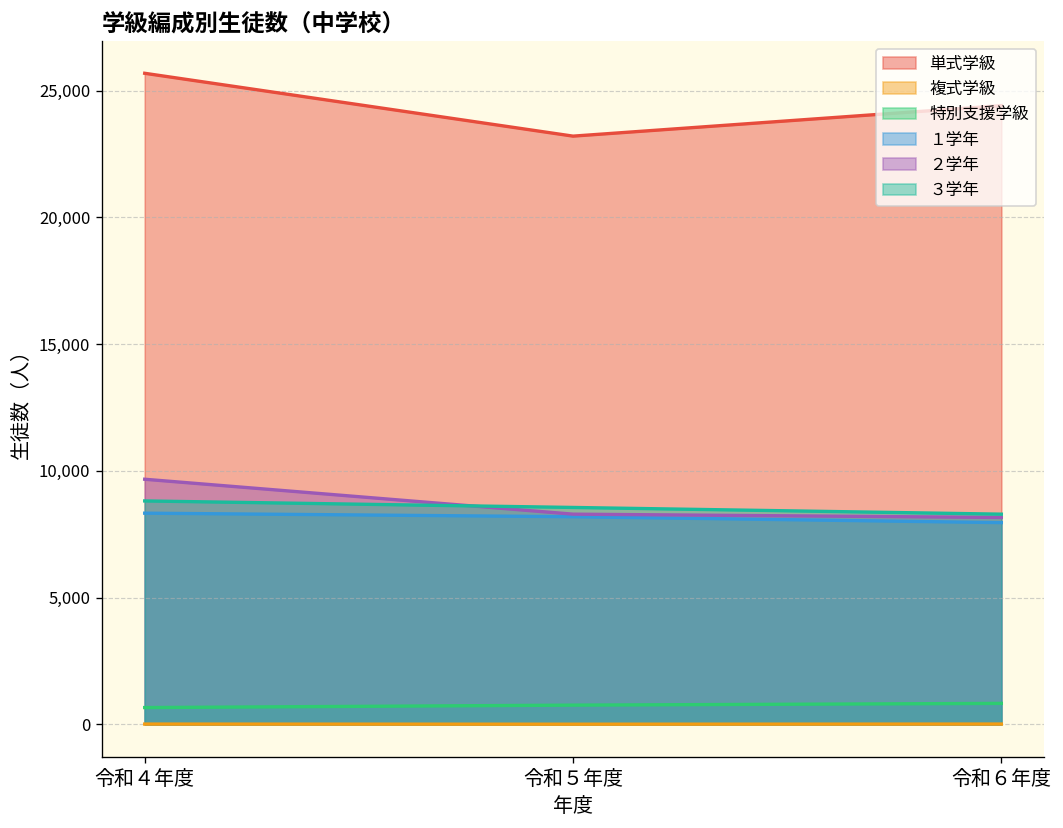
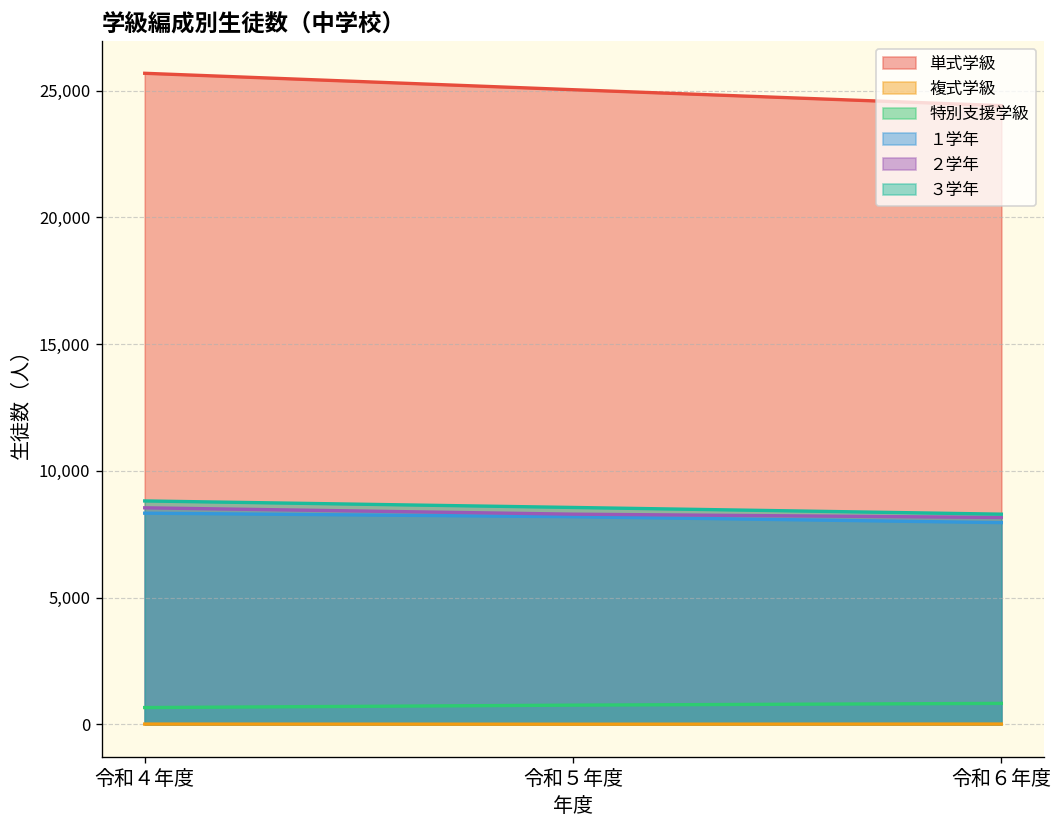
２学年, 令和４年度: 9,700 -> 8,500
単式学級, 令和５年度: 23,200 -> 25,000
